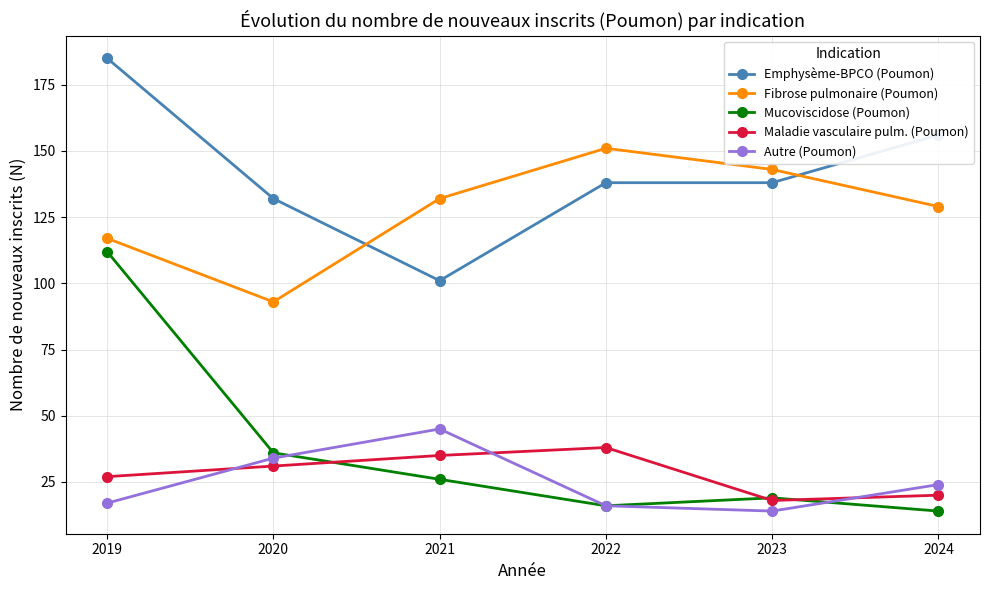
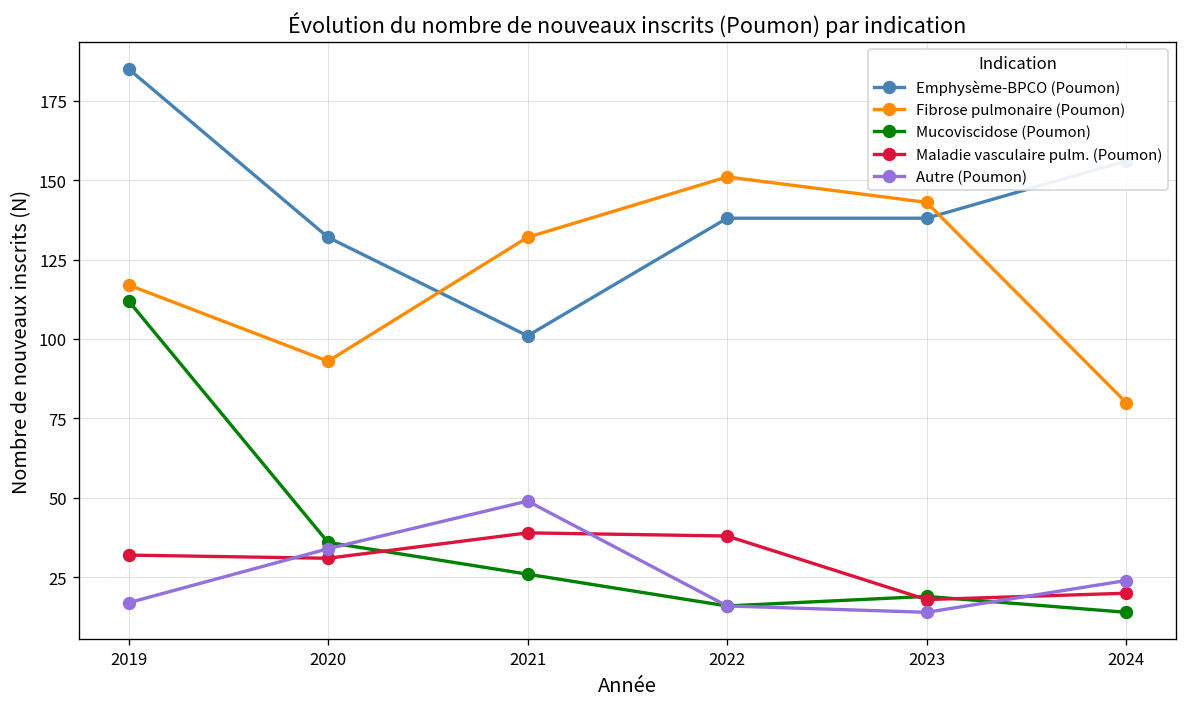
Maladie vasculaire pulm. (Poumon), 2019: 27 -> 32
Maladie vasculaire pulm. (Poumon), 2021: 35 -> 39
Autre (Poumon), 2021: 45 -> 49
Fibrose pulmonaire (Poumon), 2024: 129 -> 80
